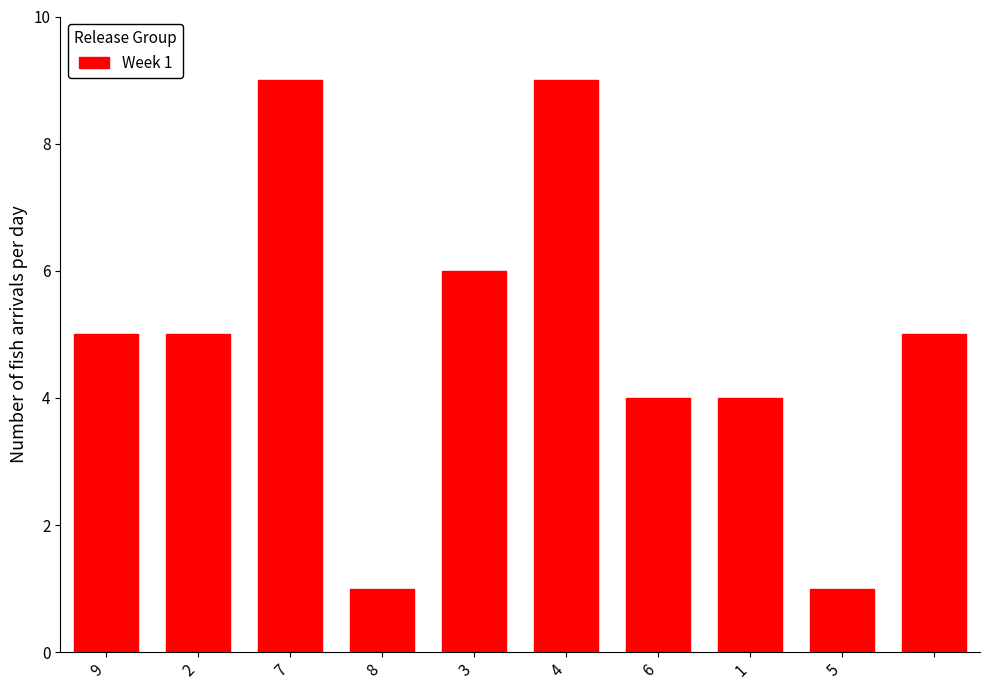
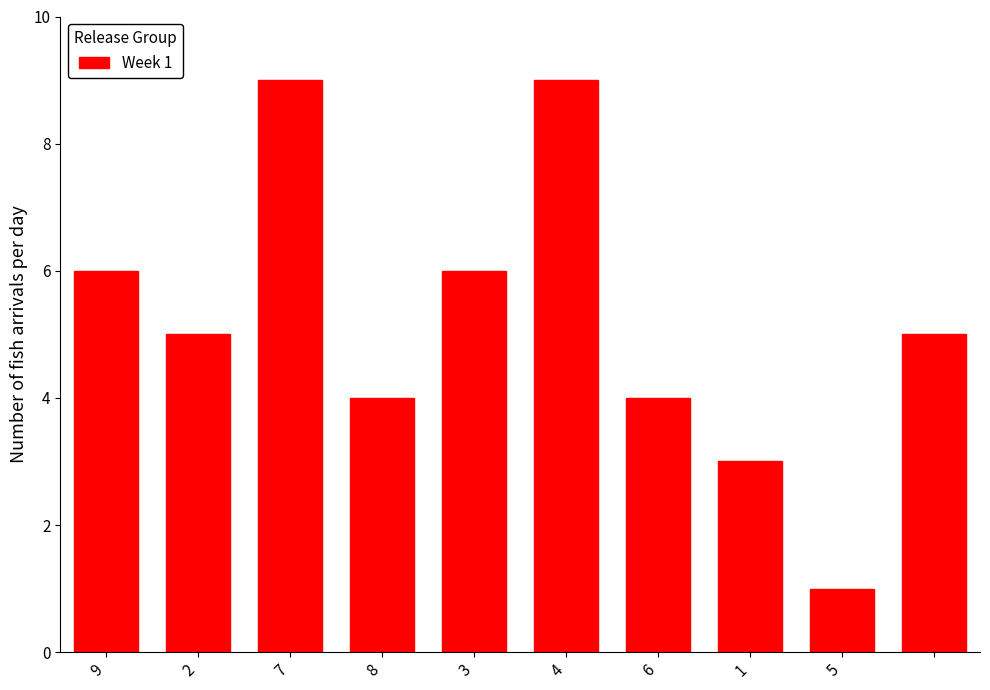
9: 5 -> 6
8: 1 -> 4
1: 4 -> 3
